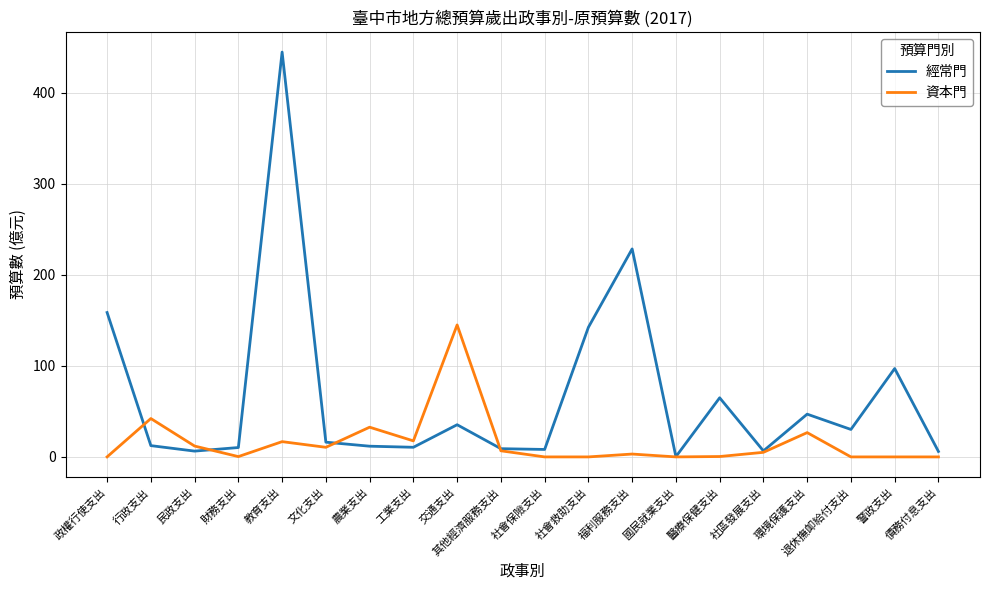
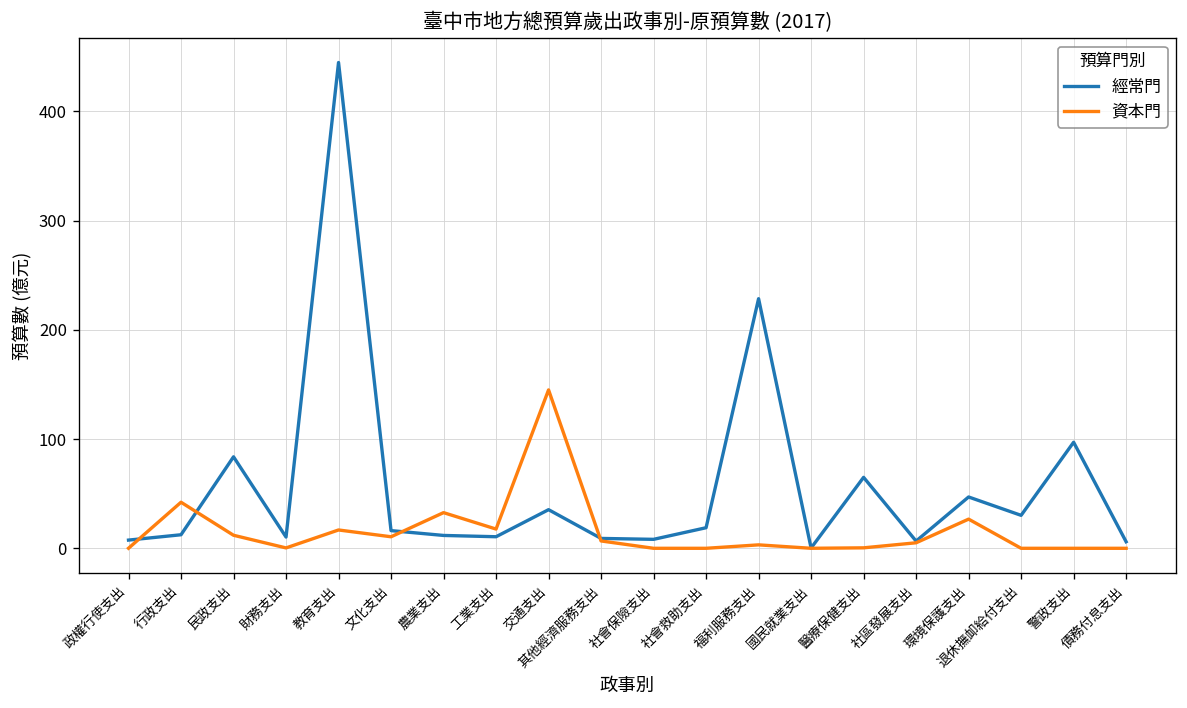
經常門, 政權行使支出: 160 -> 10
經常門, 民政支出: 10 -> 80
經常門, 社會救助支出: 140 -> 20
